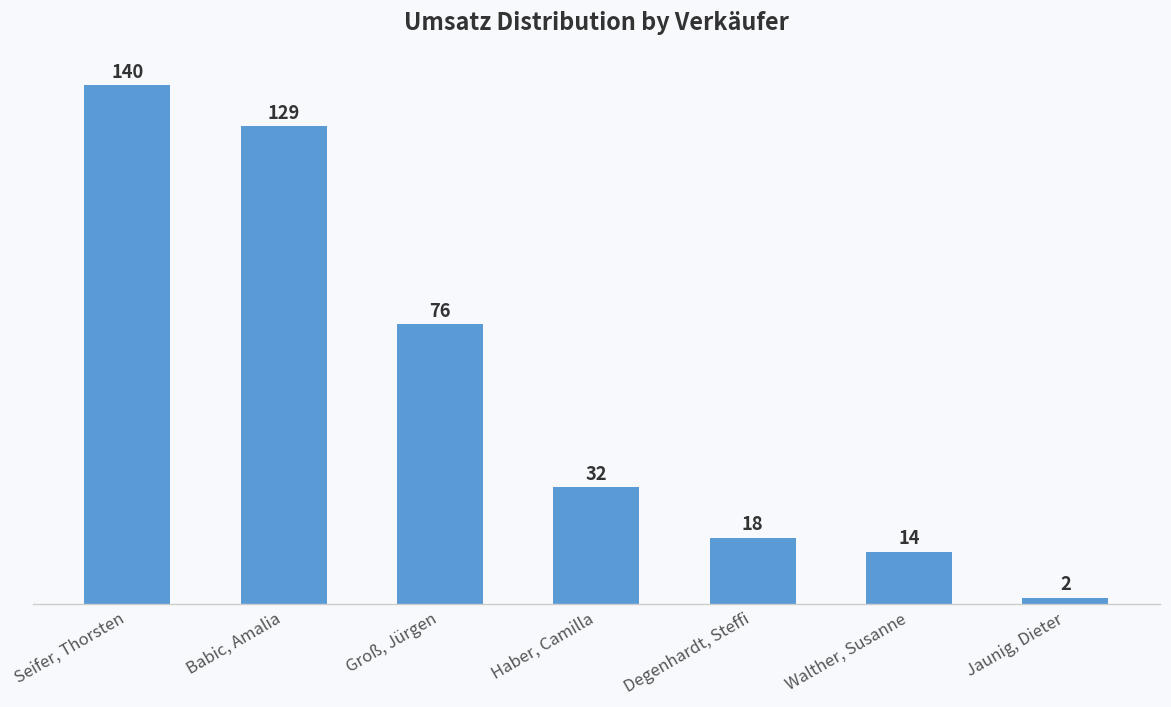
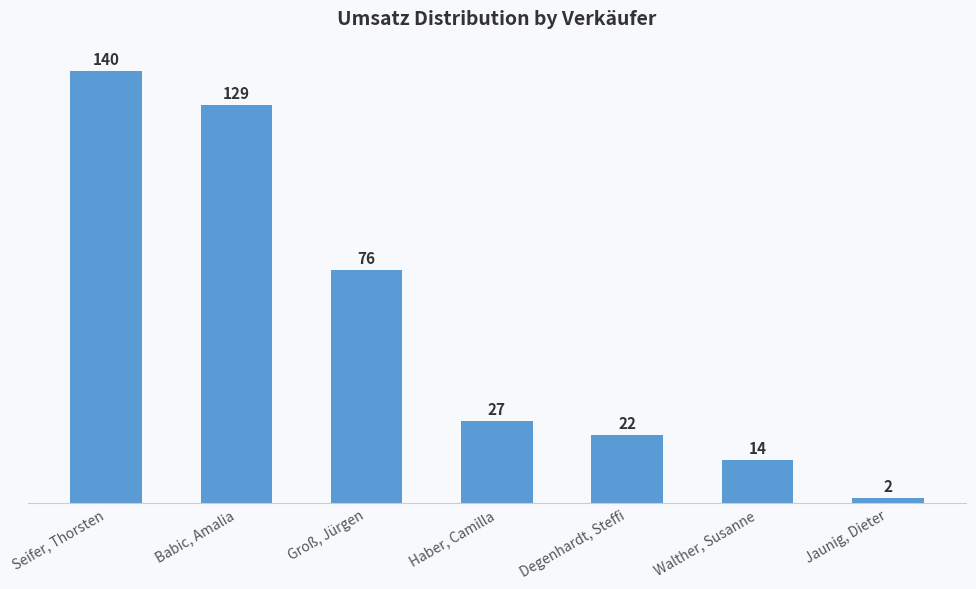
Haber, Camilla: 32 -> 27
Degenhardt, Steffi: 18 -> 22
